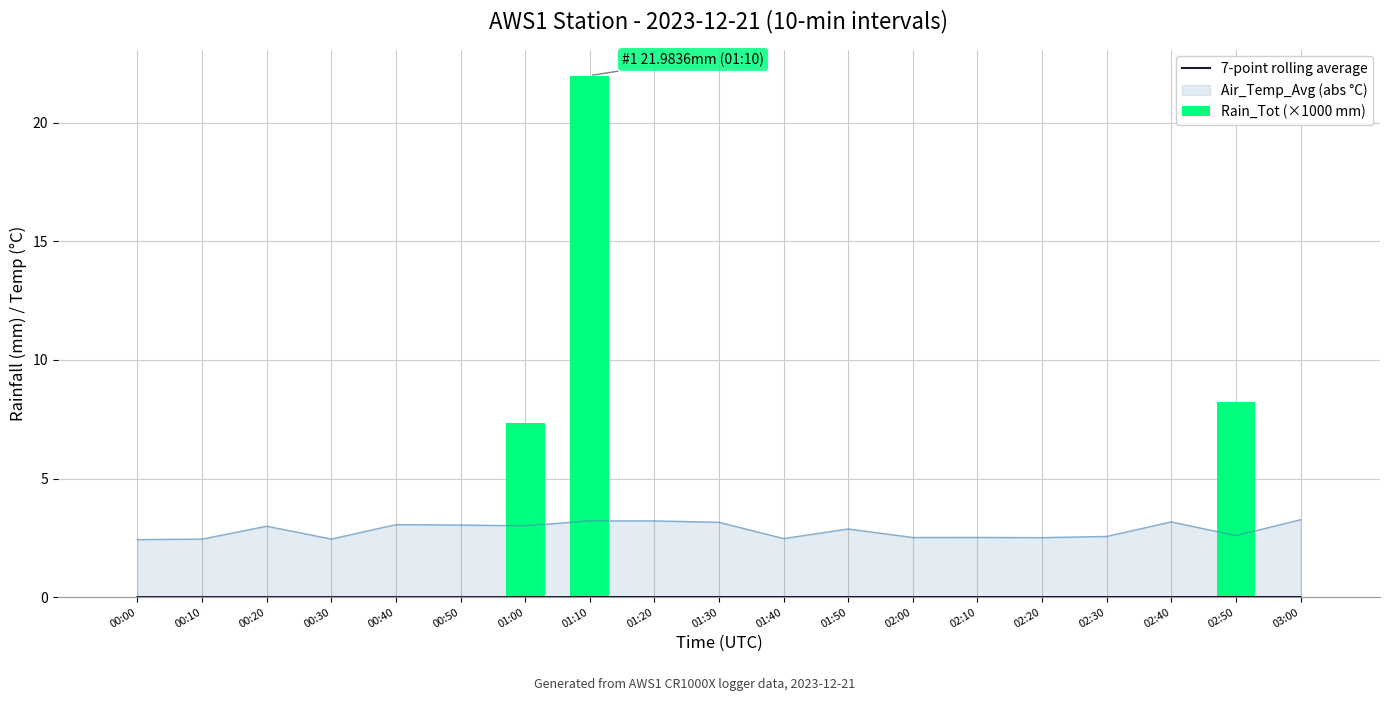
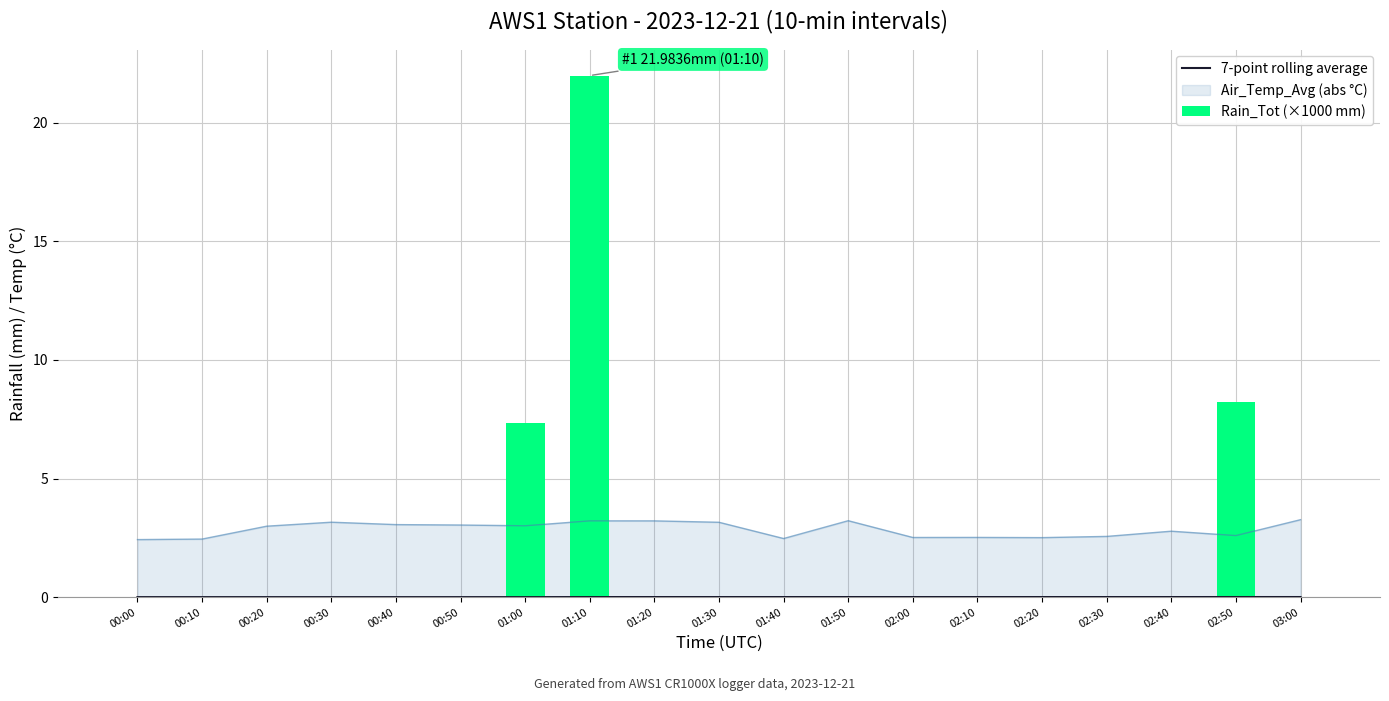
Air_Temp_Avg (abs °C), 00:30: 2.4 -> 3.2
Air_Temp_Avg (abs °C), 01:50: 2.9 -> 3.2
Air_Temp_Avg (abs °C), 02:40: 3.2 -> 2.8
